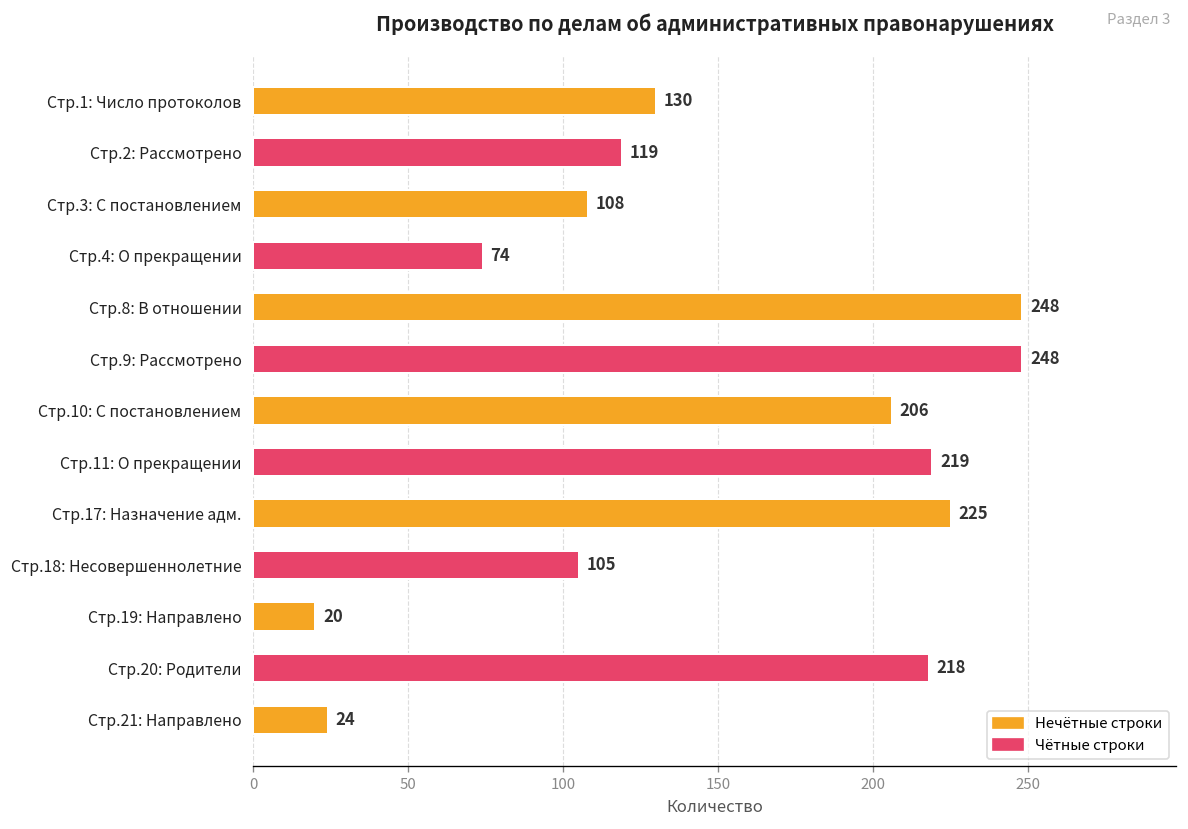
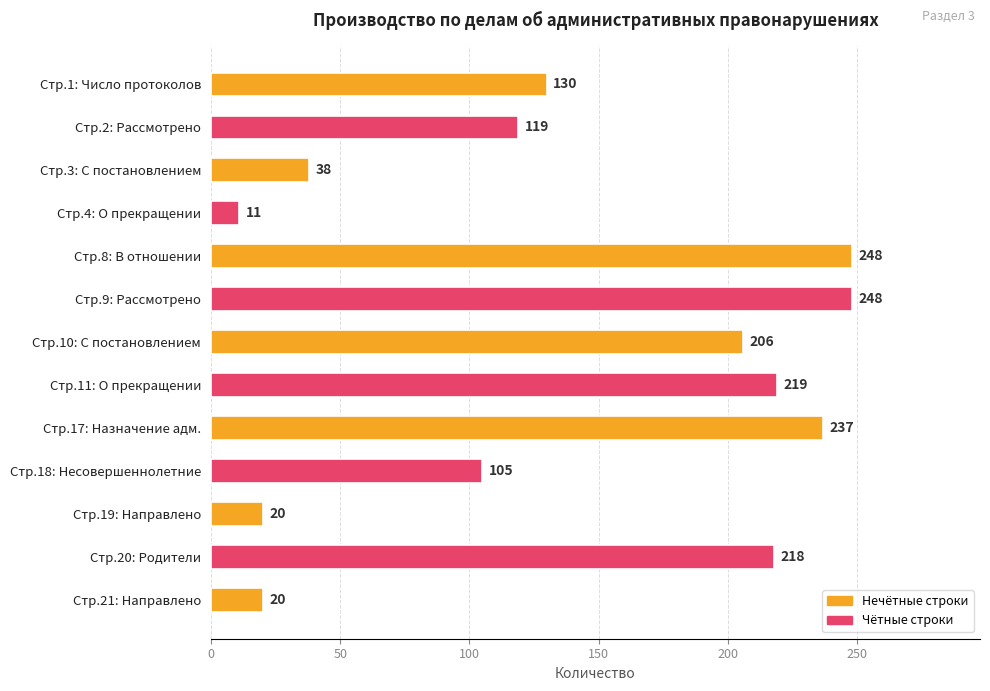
Стр.3: С постановлением: 108 -> 38
Стр.4: О прекращении: 74 -> 11
Стр.17: Назначение адм.: 225 -> 237
Стр.21: Направлено: 24 -> 20
